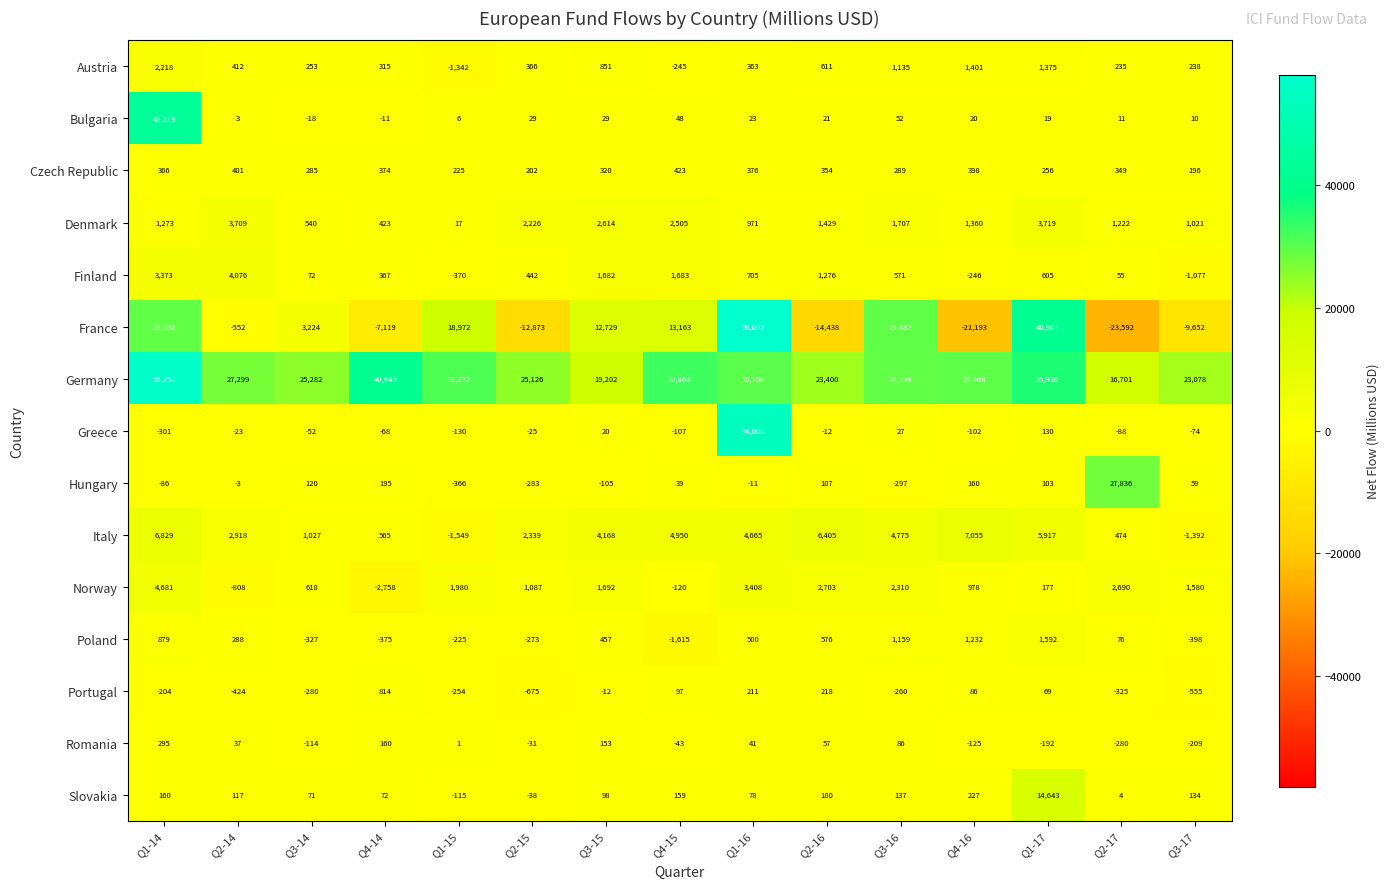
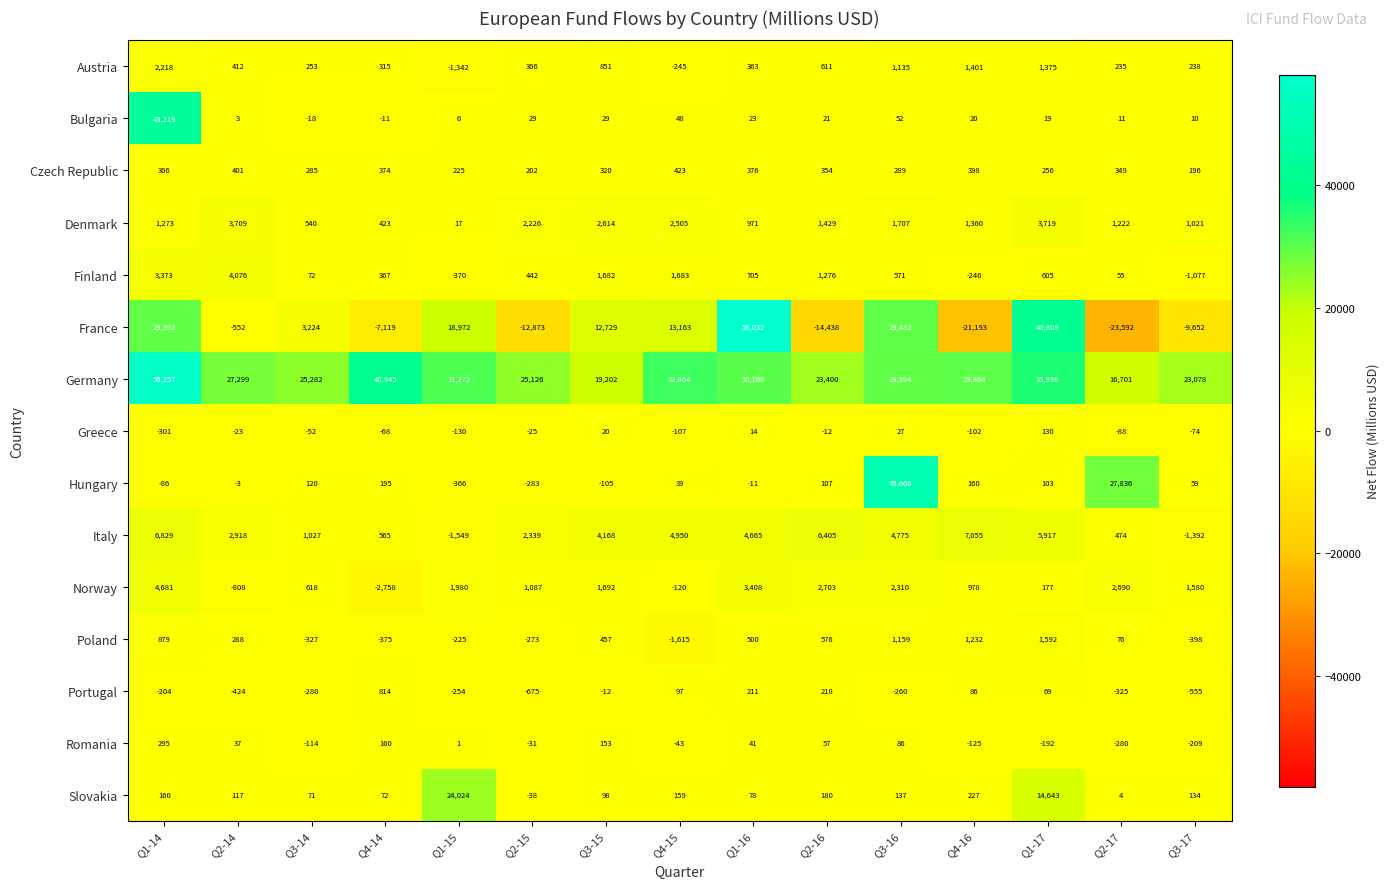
Greece, Q1-16: 54,008 -> 14
Hungary, Q3-16: -297 -> 49,660
Slovakia, Q1-15: -115 -> 24,024
